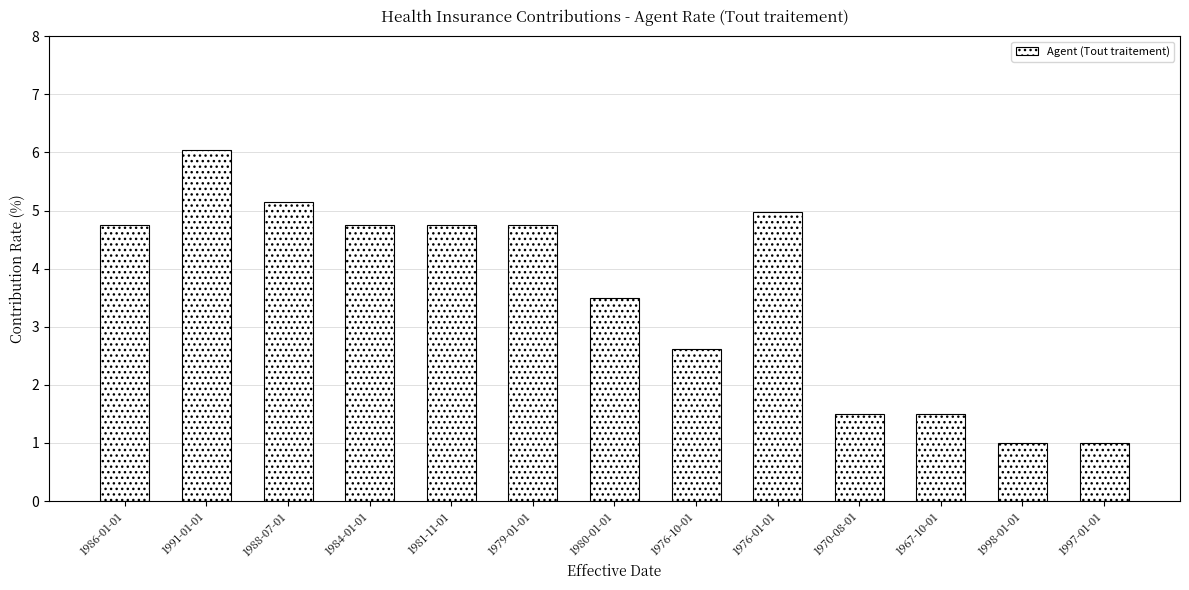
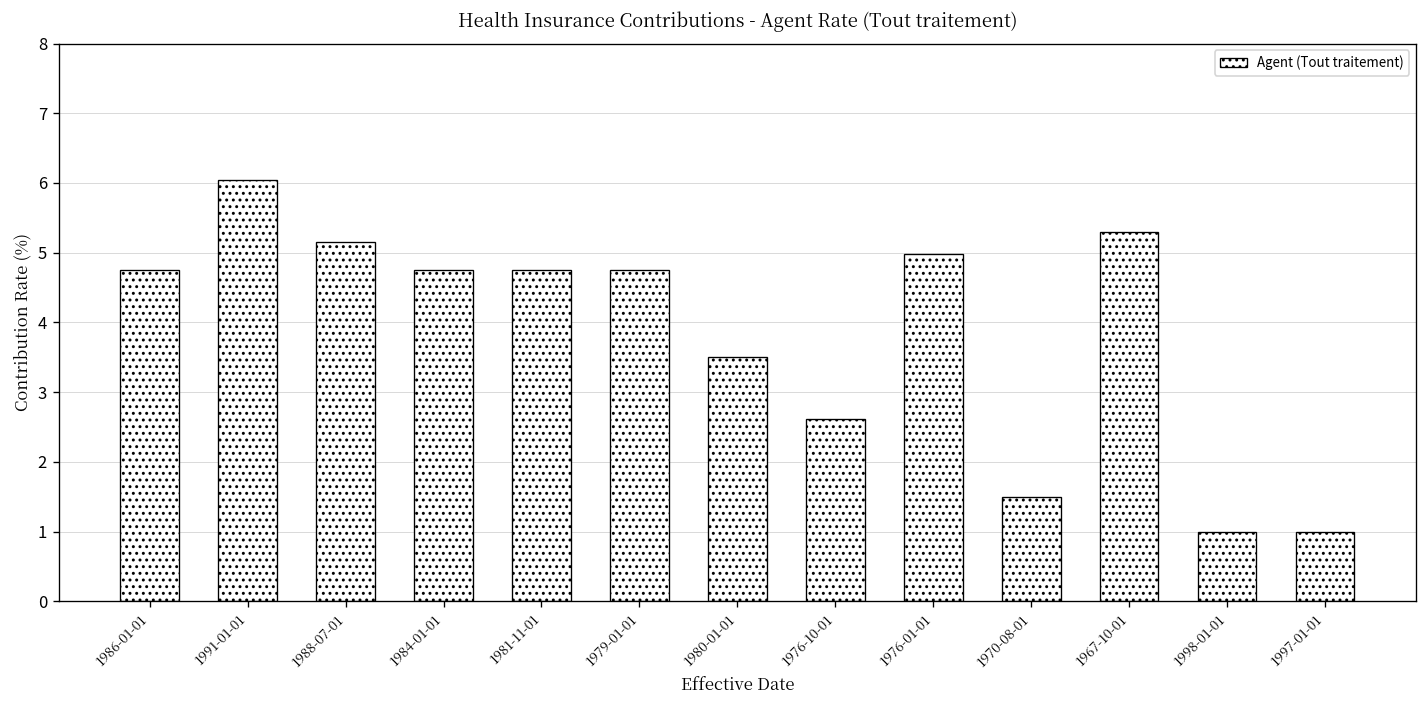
1967-10-01: 1.5 -> 5.3
